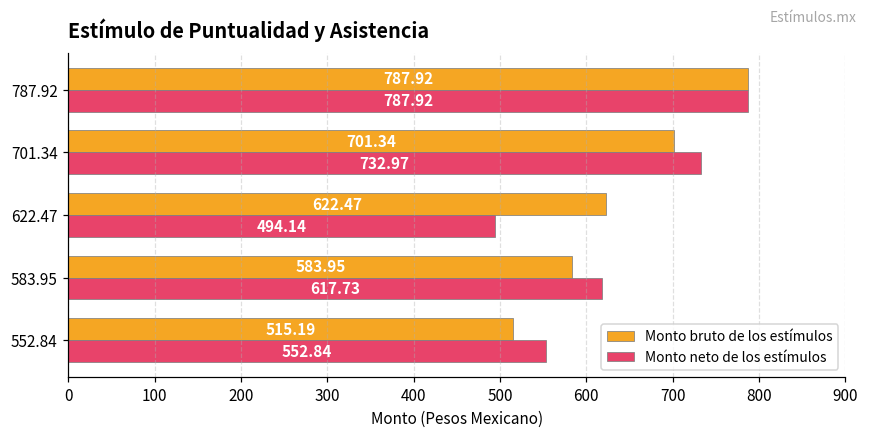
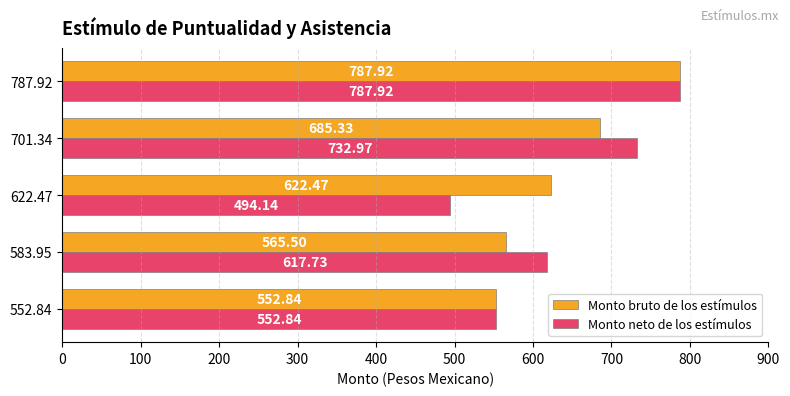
Monto bruto de los estímulos, 701.34: 701.34 -> 685.33
Monto bruto de los estímulos, 583.95: 583.95 -> 565.50
Monto bruto de los estímulos, 552.84: 515.19 -> 552.84
